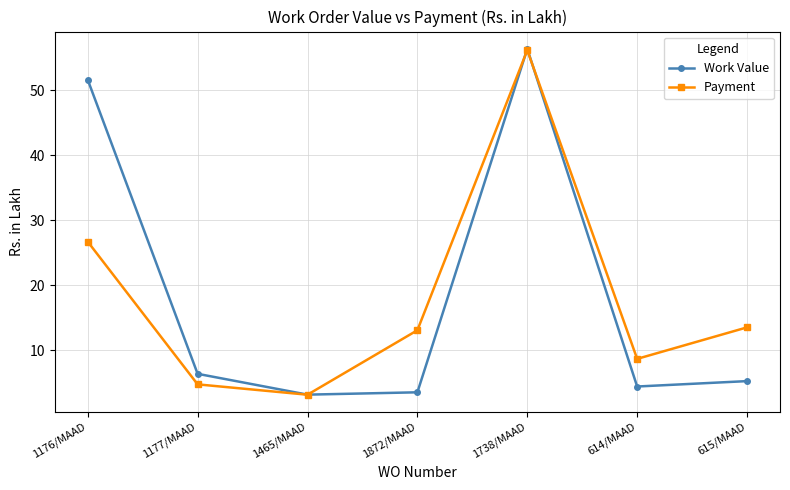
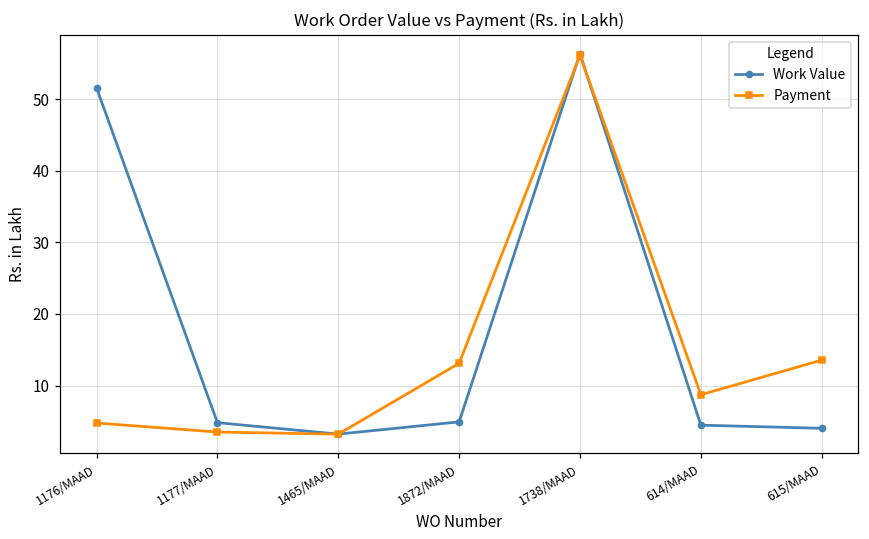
Payment, 1176/MAAD: 27 -> 5
Work Value, 1177/MAAD: 6 -> 5
Payment, 1177/MAAD: 5 -> 4
Work Value, 1872/MAAD: 4 -> 5
Work Value, 615/MAAD: 5 -> 4
